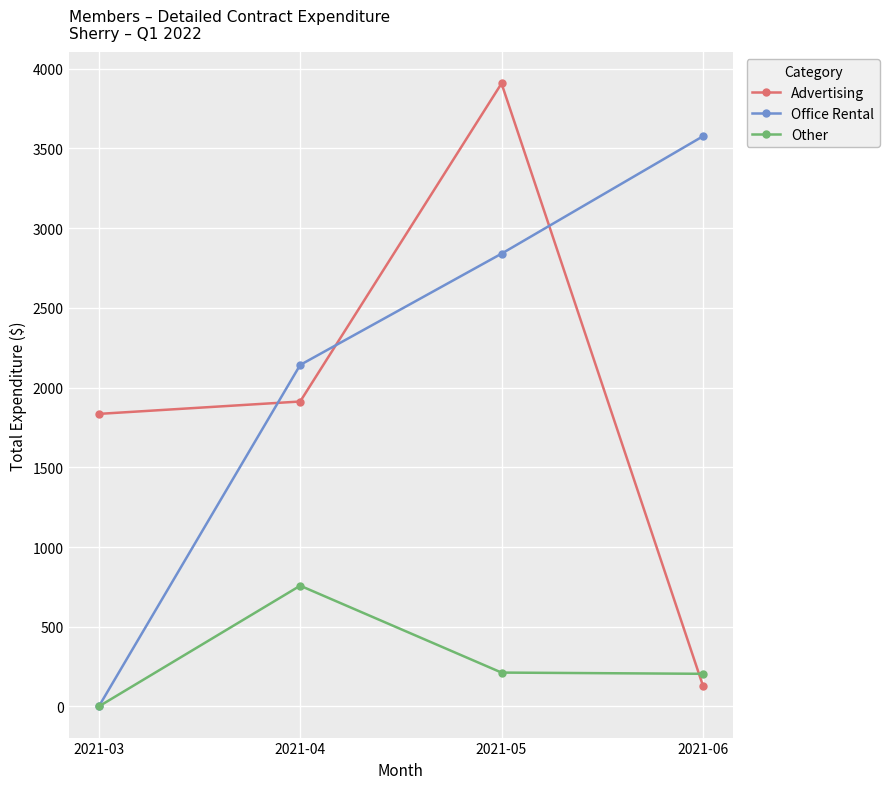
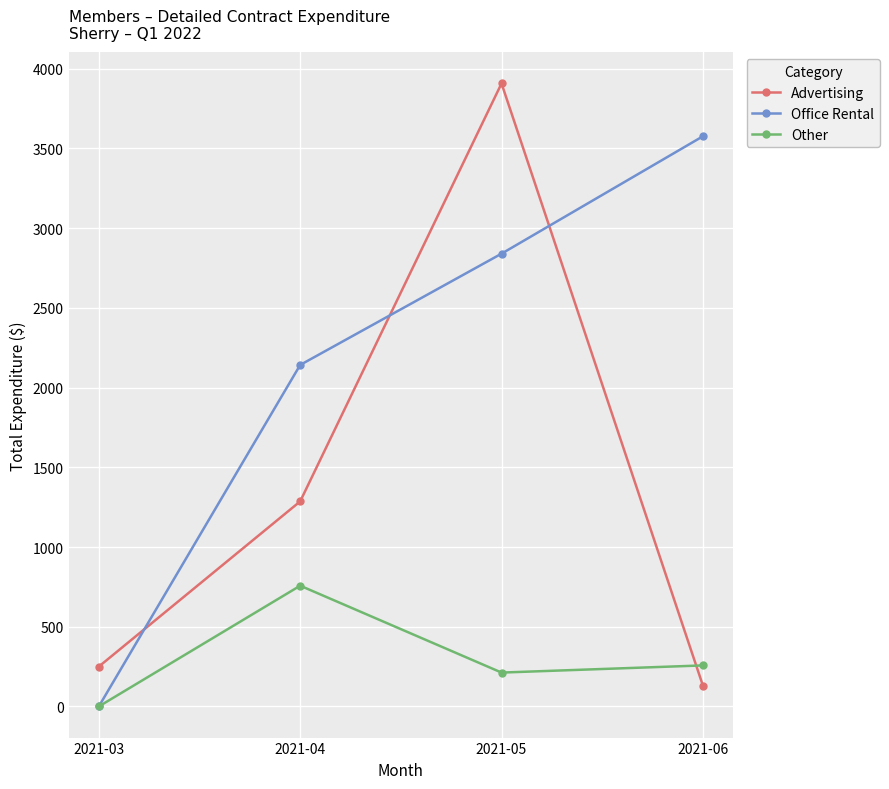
Advertising, 2021-03: 1840 -> 250
Advertising, 2021-04: 1910 -> 1290
Other, 2021-06: 200 -> 260
